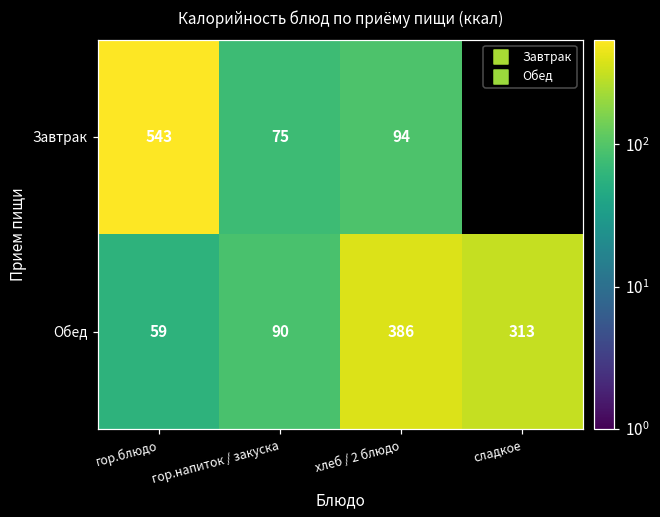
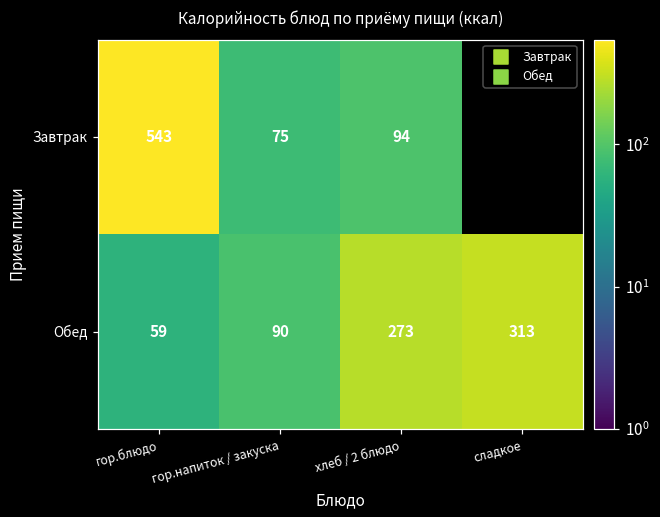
Обед, хлеб / 2 блюдо: 386 -> 273
